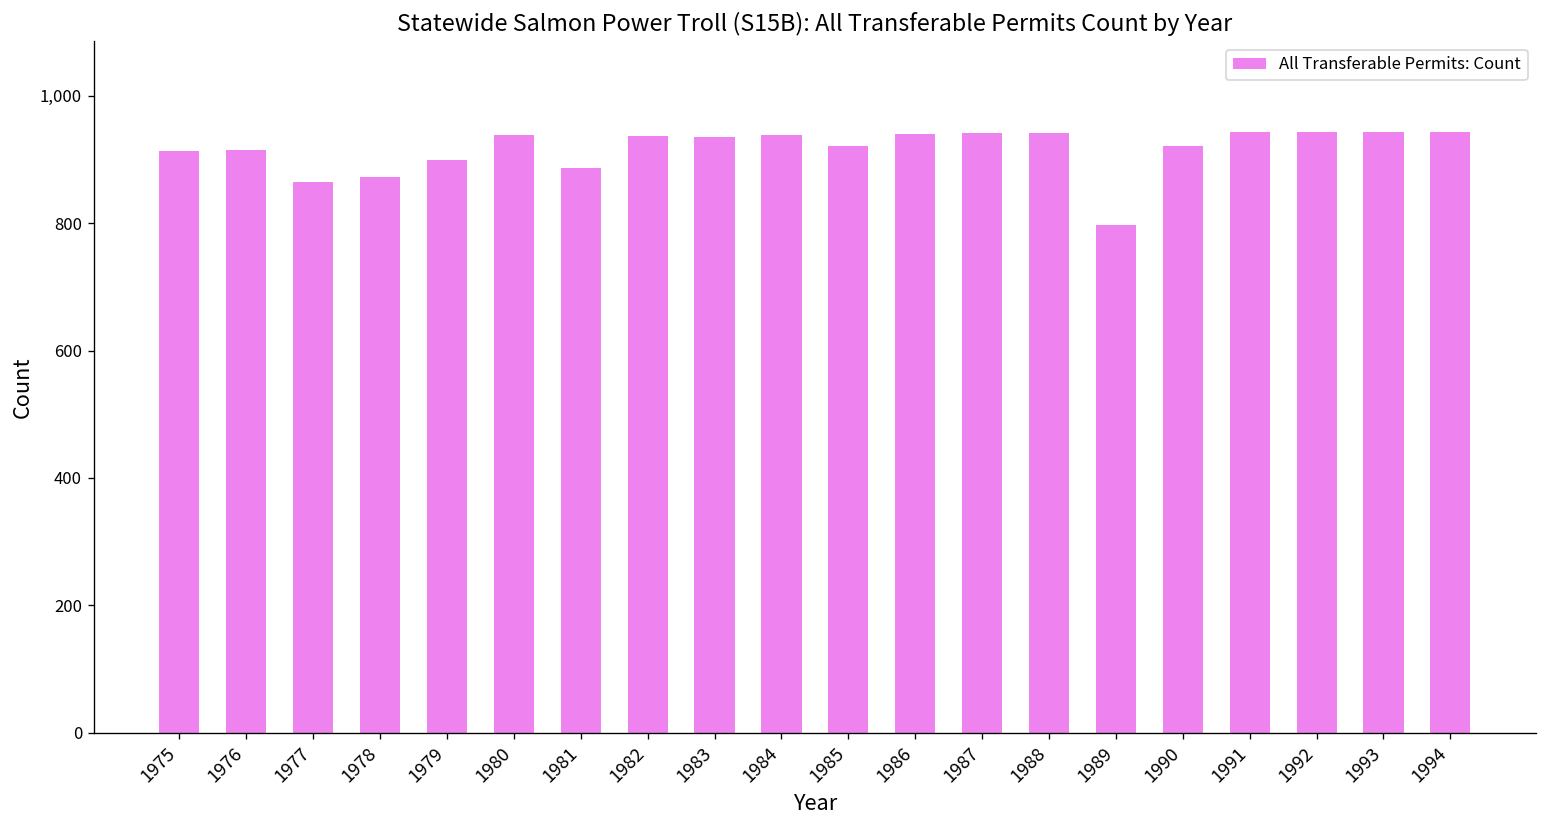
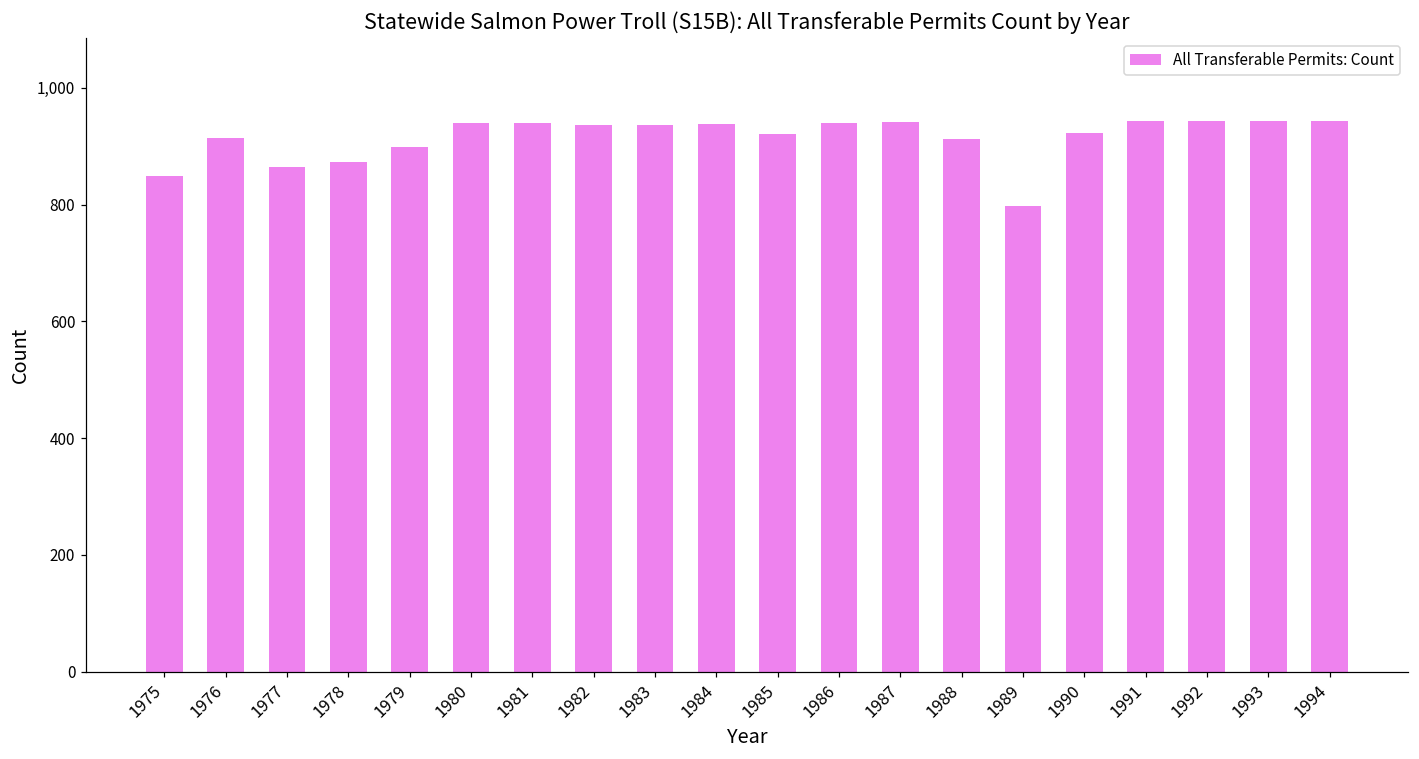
1975: 910 -> 850
1981: 890 -> 940
1988: 940 -> 910
